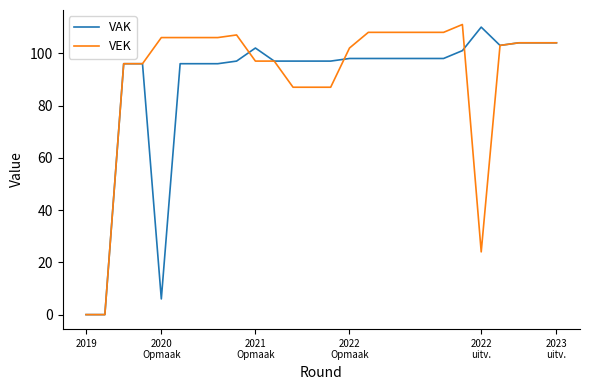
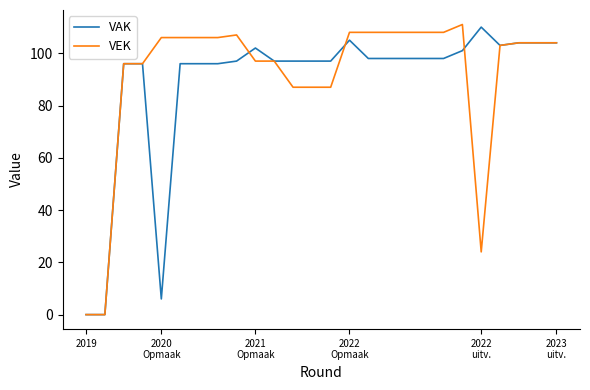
VAK, 2022 Opmaak: 98 -> 105
VEK, 2022 Opmaak: 102 -> 108
